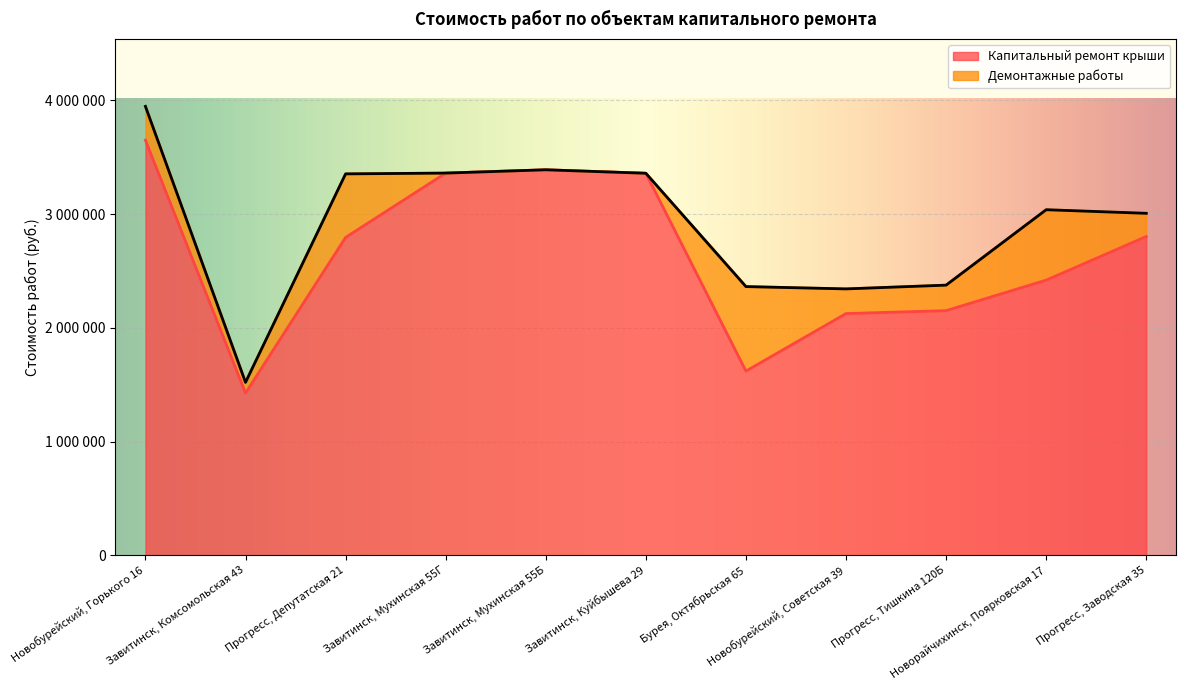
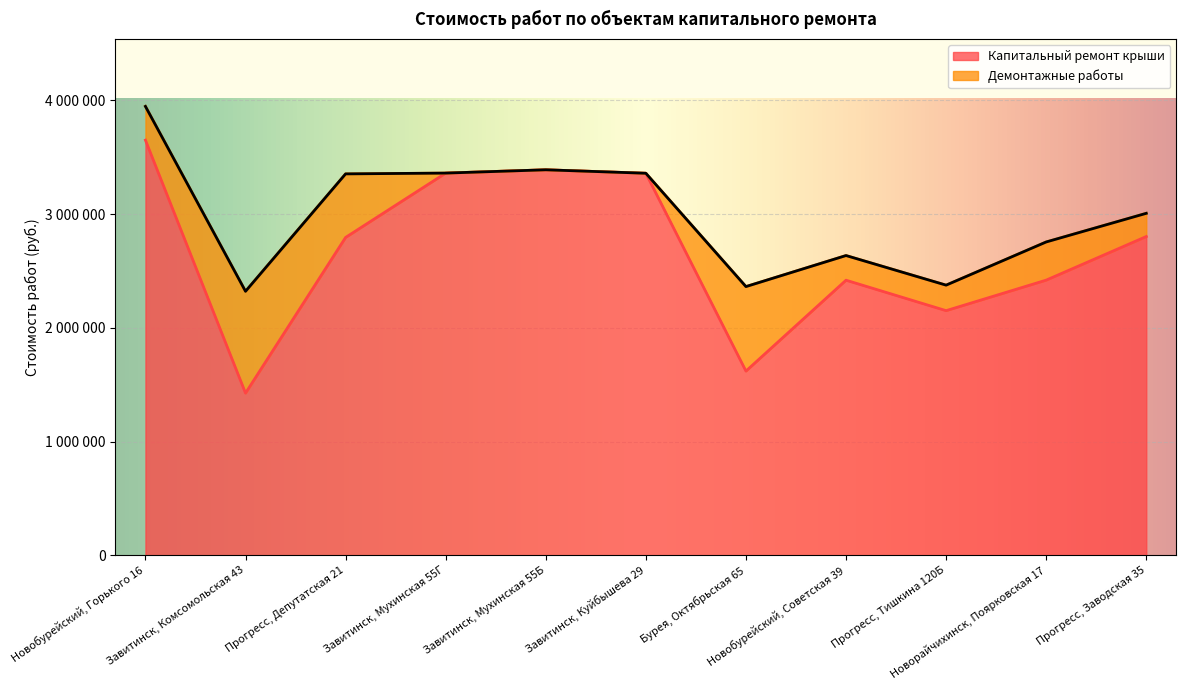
Демонтажные работы, Завитинск, Комсомольская 43: 90000 -> 900000
Капитальный ремонт крыши, Новобурейский, Советская 39: 2130000 -> 2420000
Демонтажные работы, Новорайчихинск, Поярковская 17: 620000 -> 340000
